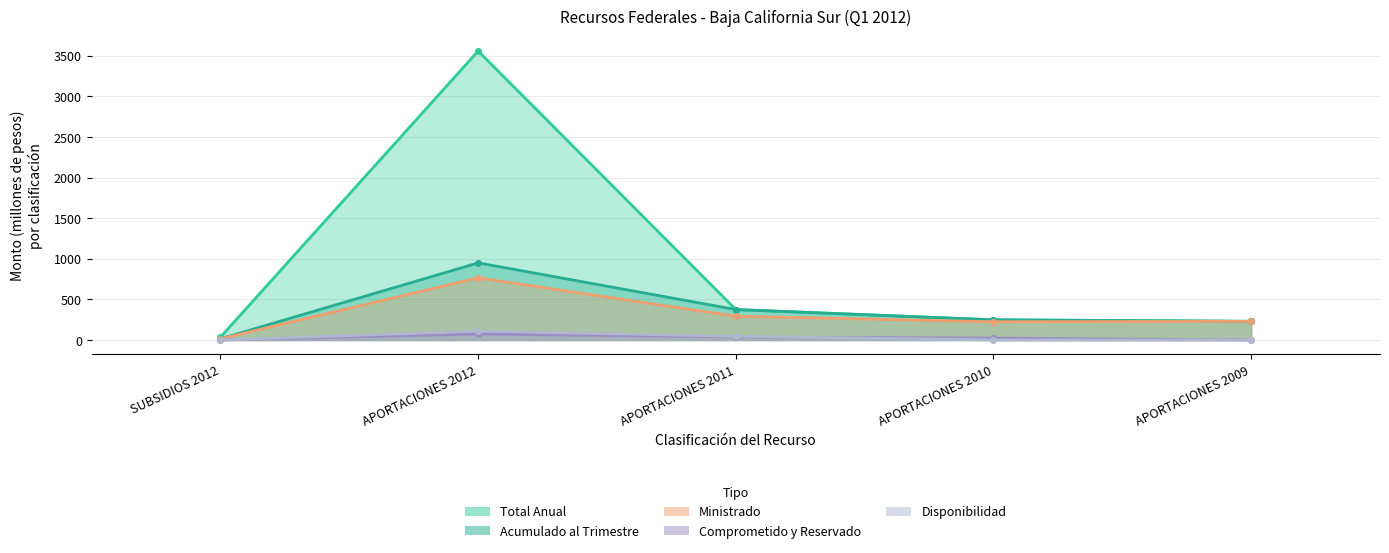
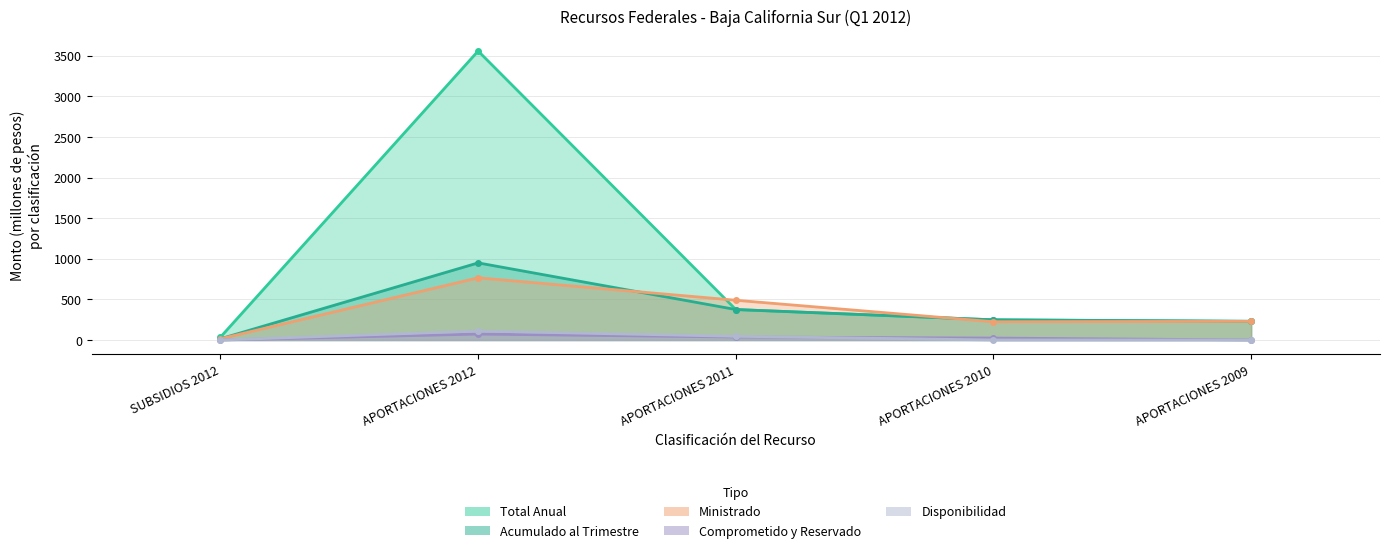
Ministrado, APORTACIONES 2011: 300 -> 500
